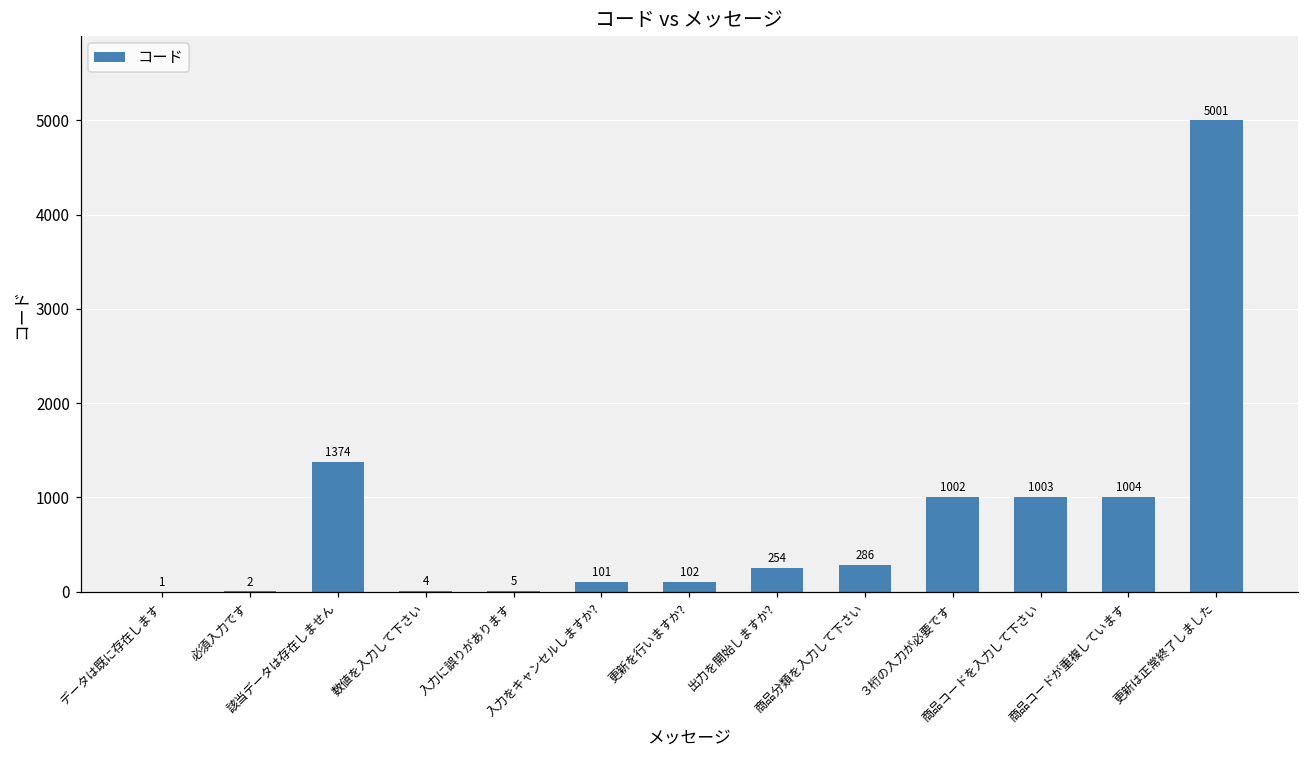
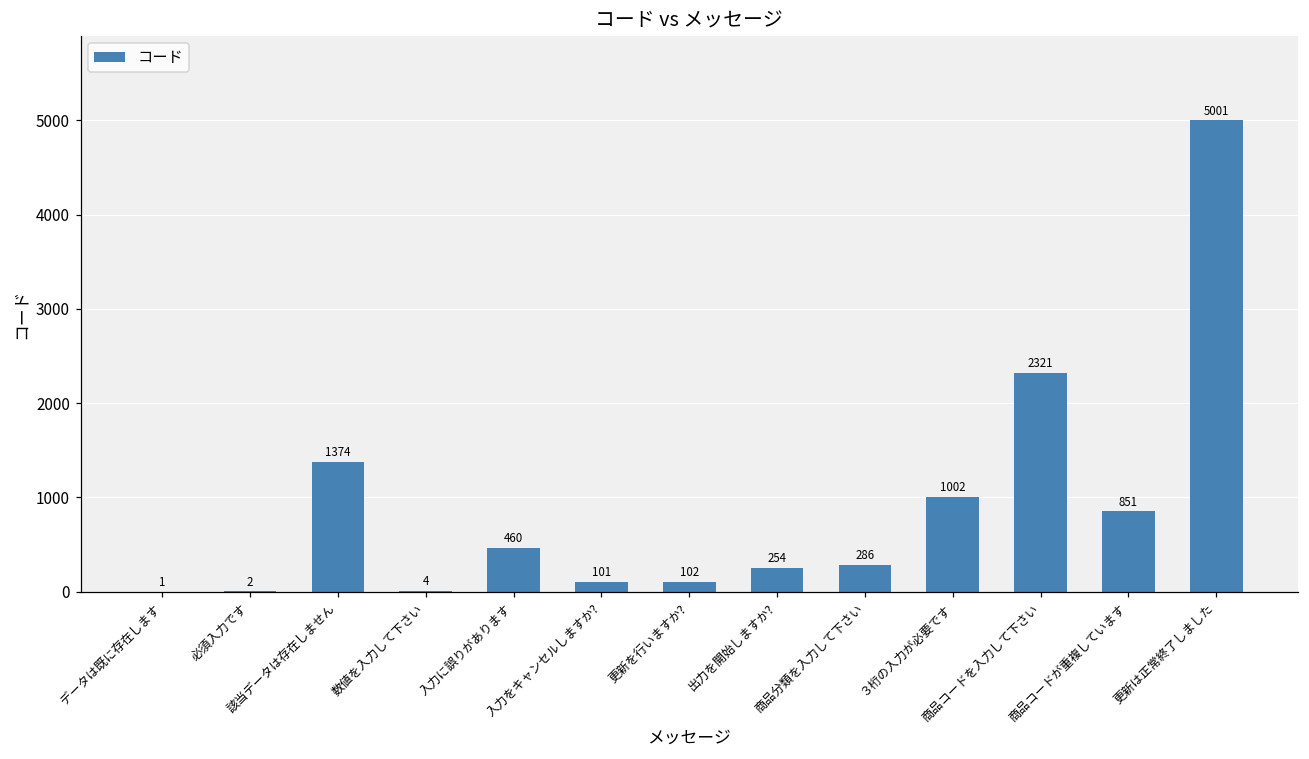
入力に誤りがあります: 5 -> 460
商品コードを入力して下さい: 1003 -> 2321
商品コードが重複しています: 1004 -> 851
